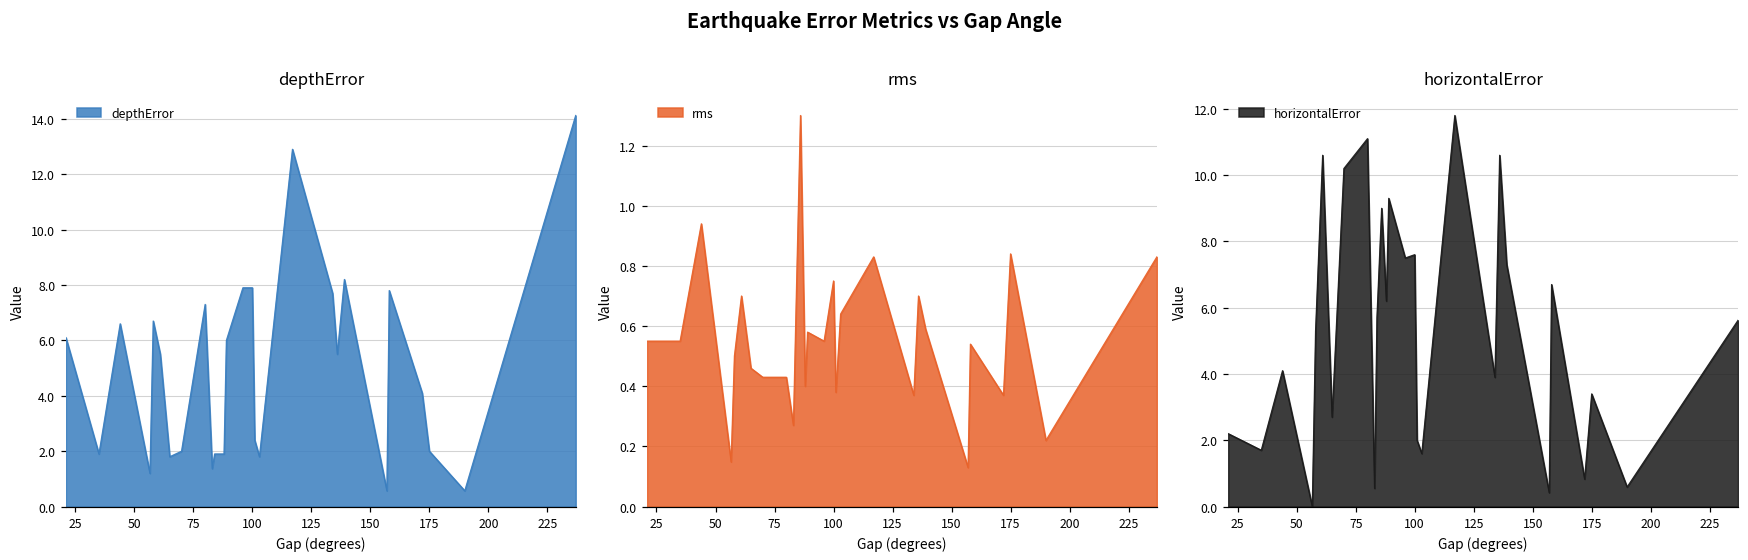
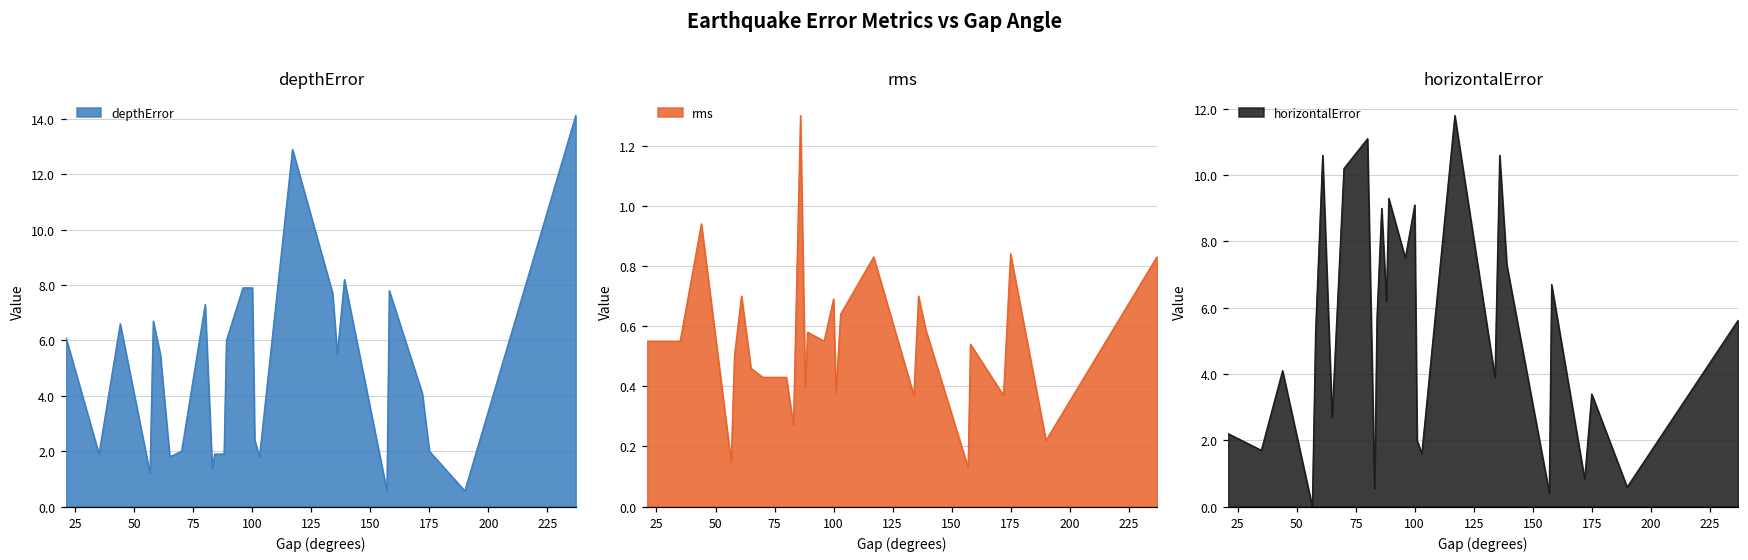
rms, 100: 0.75 -> 0.69
horizontalError, 100: 7.6 -> 9.1
